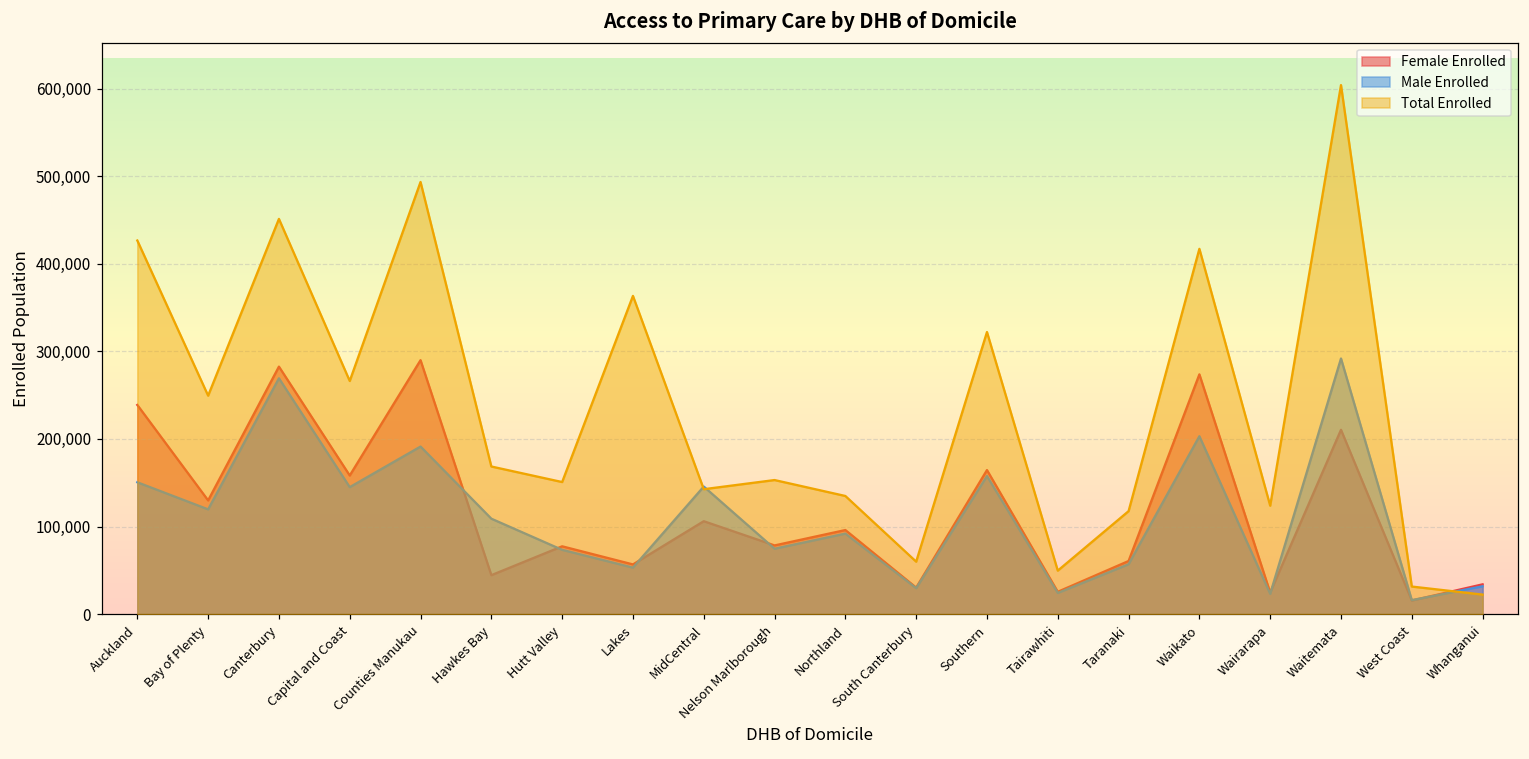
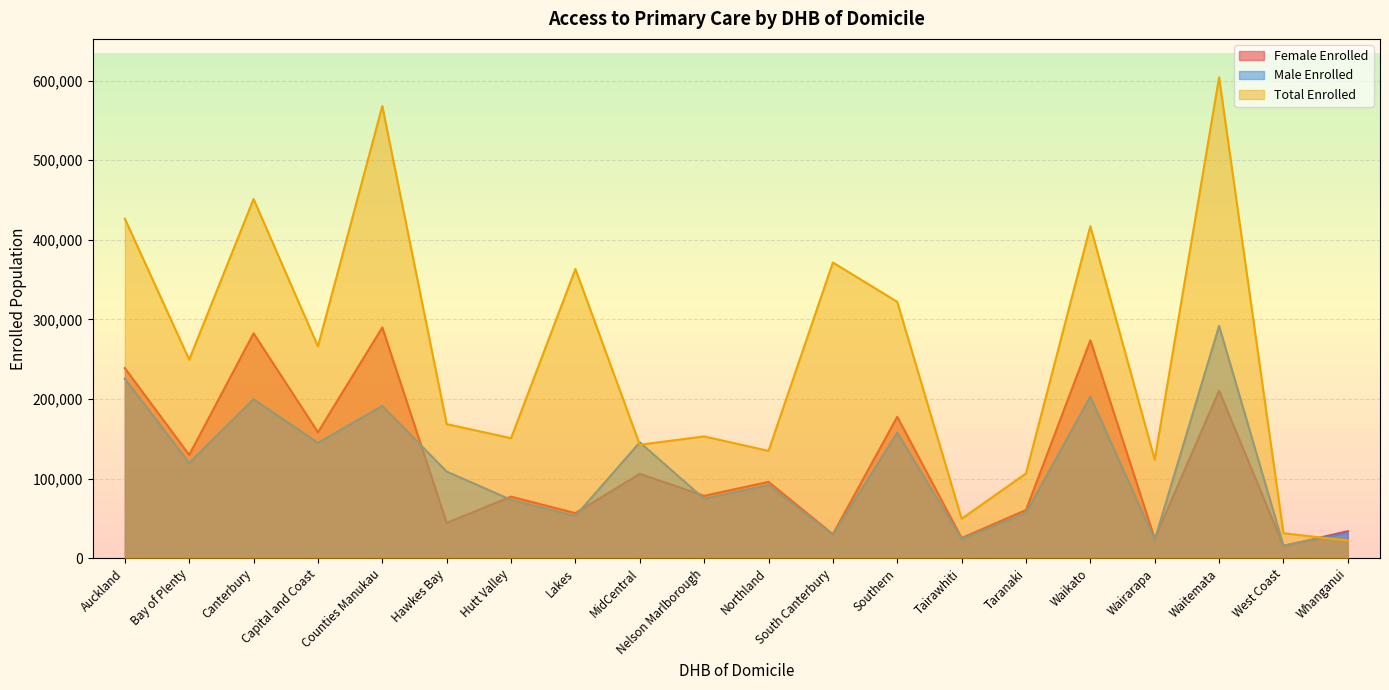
Male Enrolled, Auckland: 150,000 -> 230,000
Male Enrolled, Canterbury: 270,000 -> 200,000
Total Enrolled, Counties Manukau: 490,000 -> 570,000
Total Enrolled, South Canterbury: 60,000 -> 370,000
Female Enrolled, Southern: 160,000 -> 180,000
Total Enrolled, Taranaki: 120,000 -> 110,000
